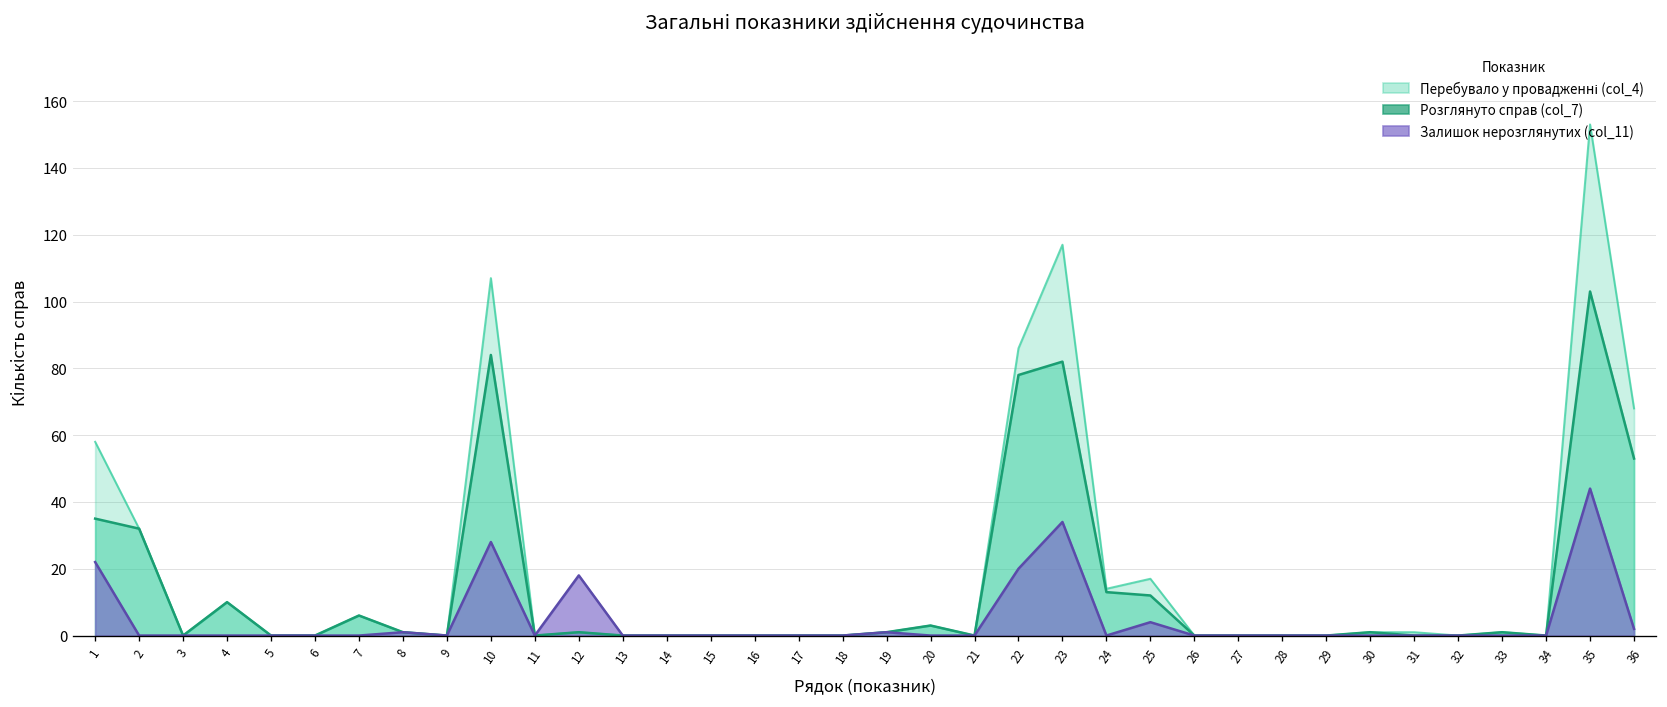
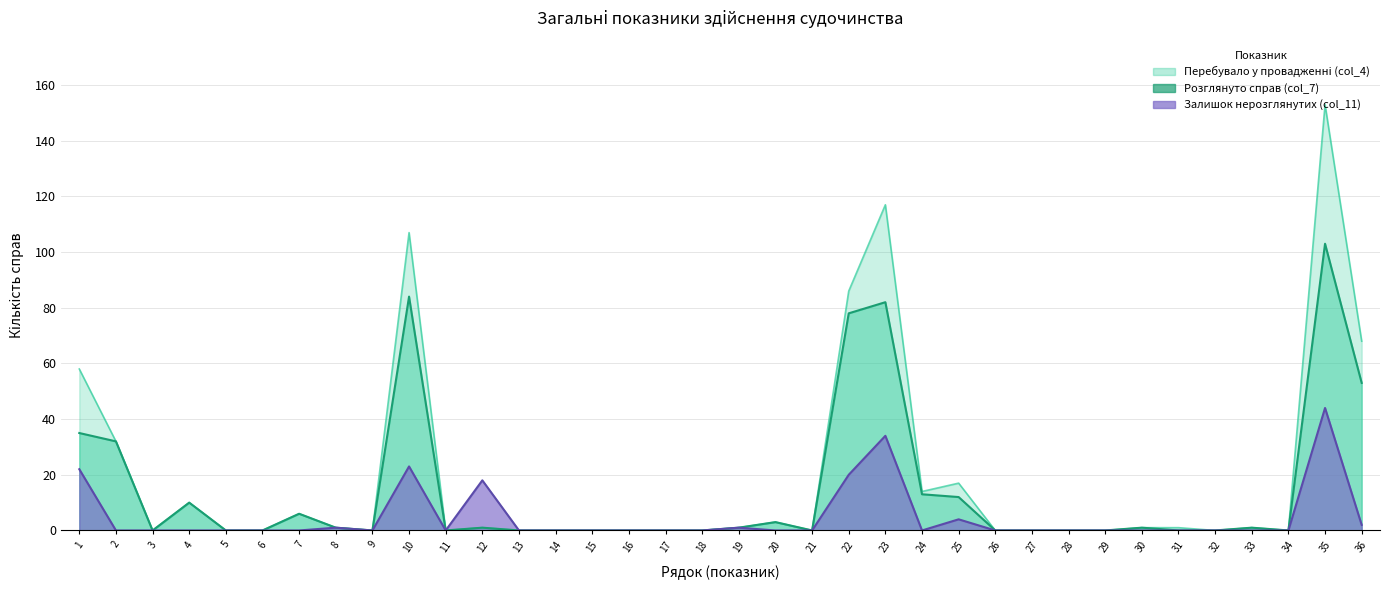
Залишок нерозглянутих (col_11), 10: 28 -> 23
